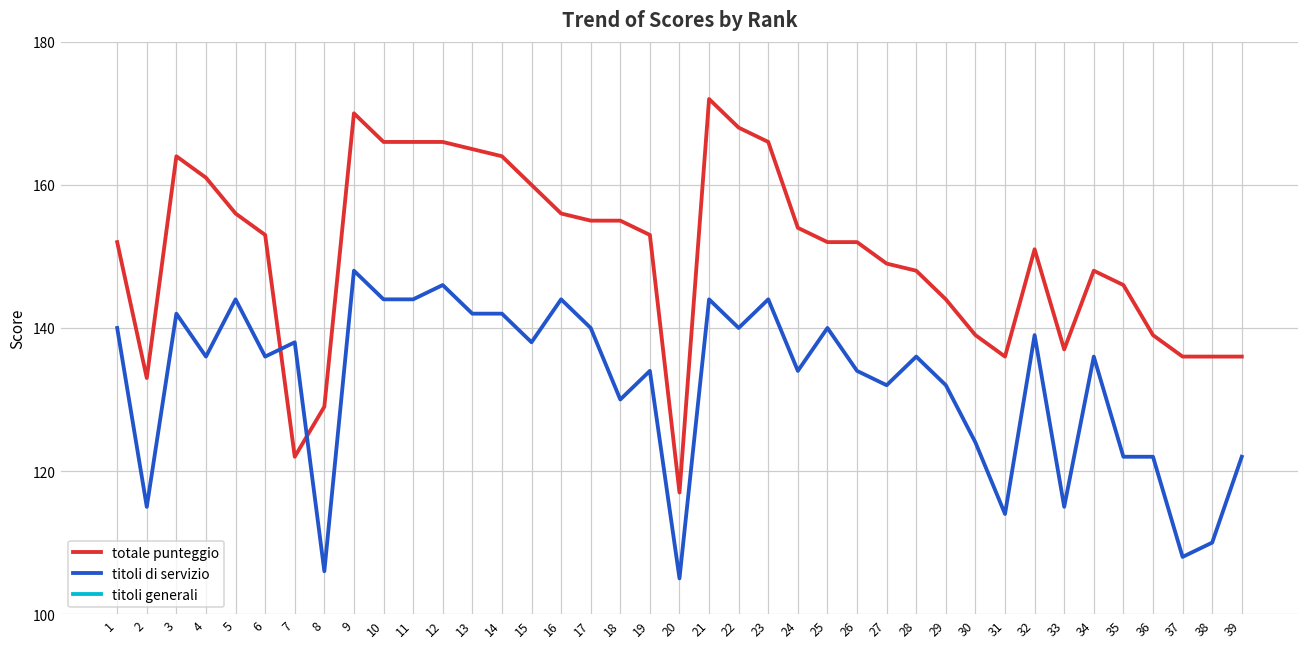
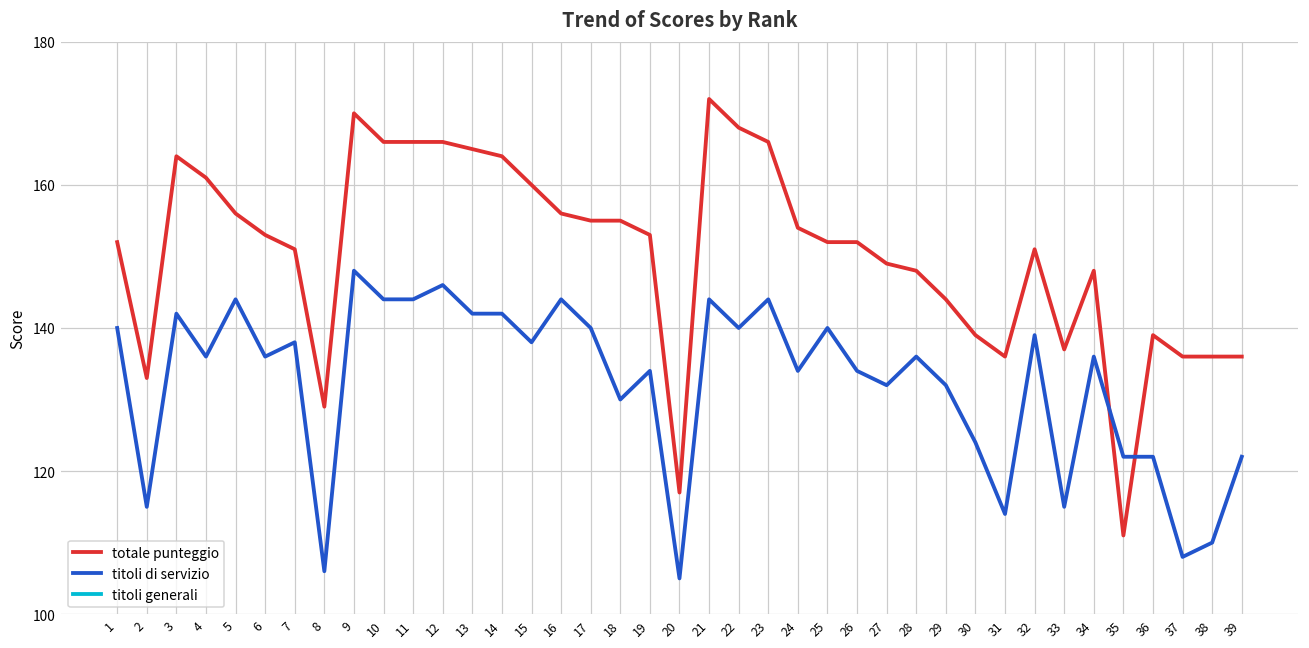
totale punteggio, 7: 122 -> 151
totale punteggio, 35: 146 -> 111
